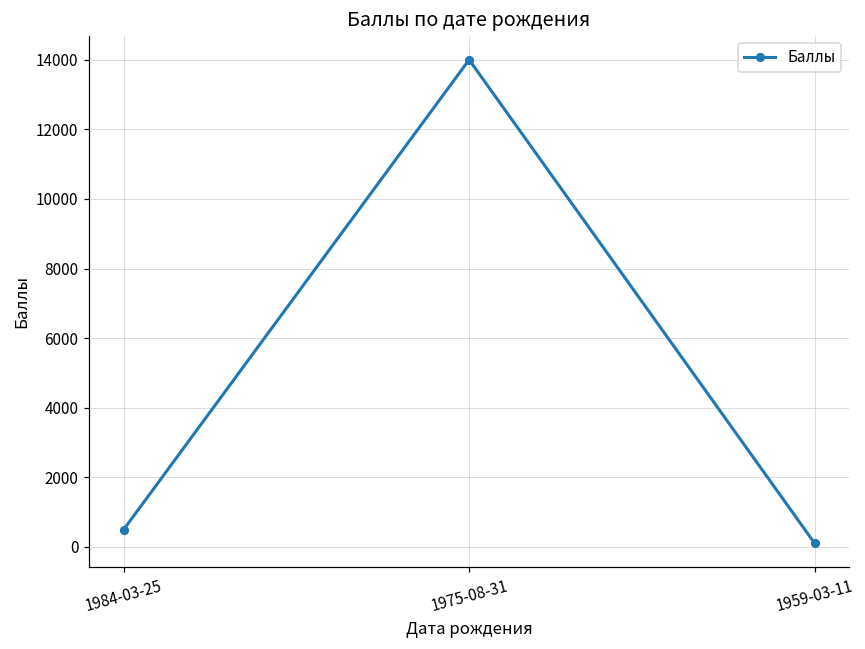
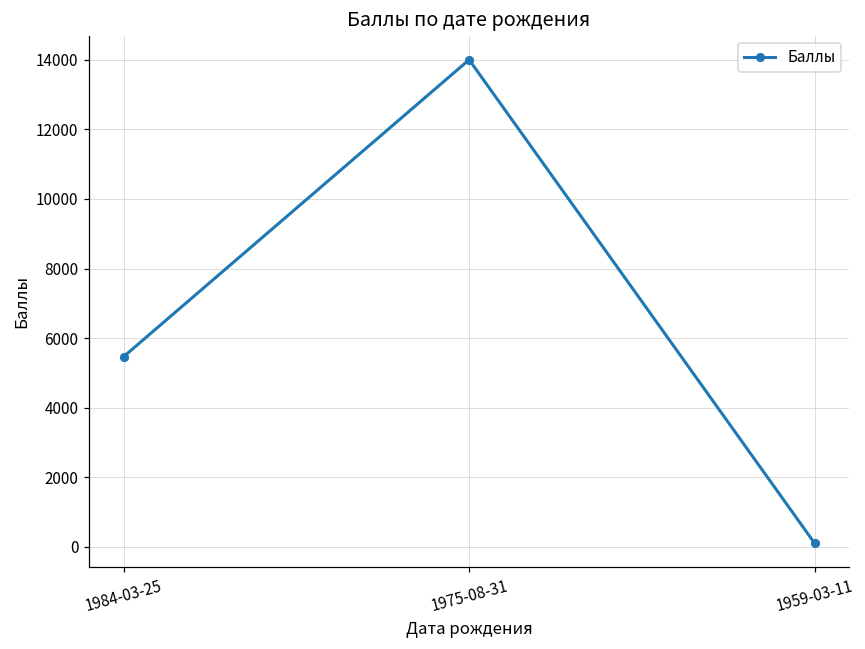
1984-03-25: 500 -> 5500
